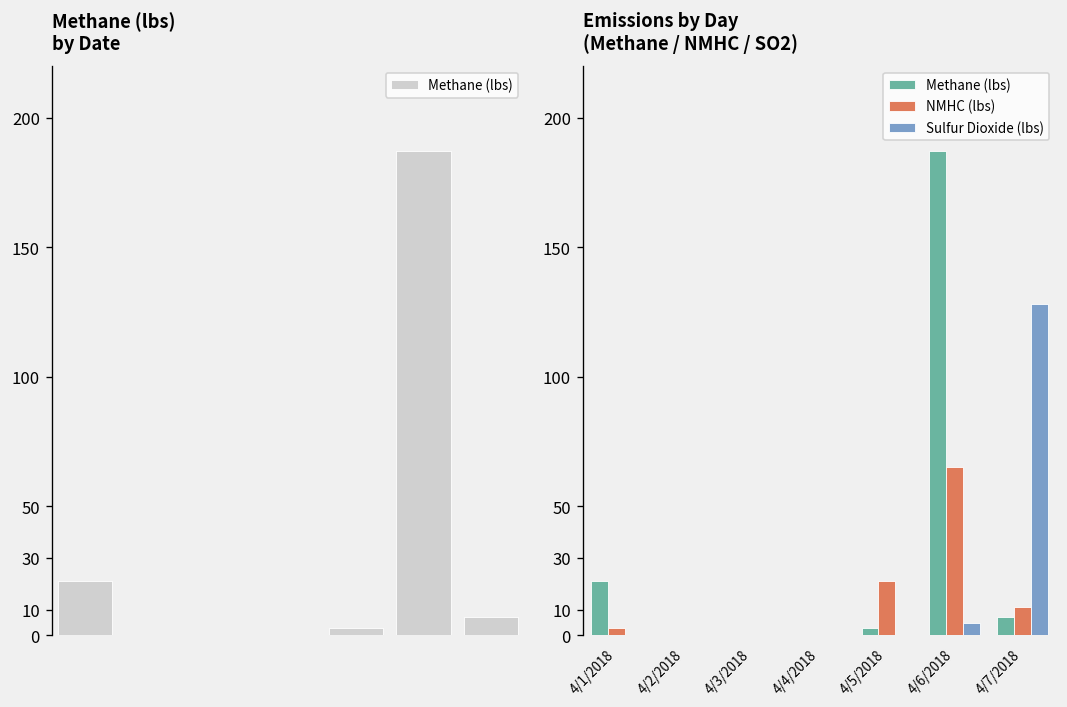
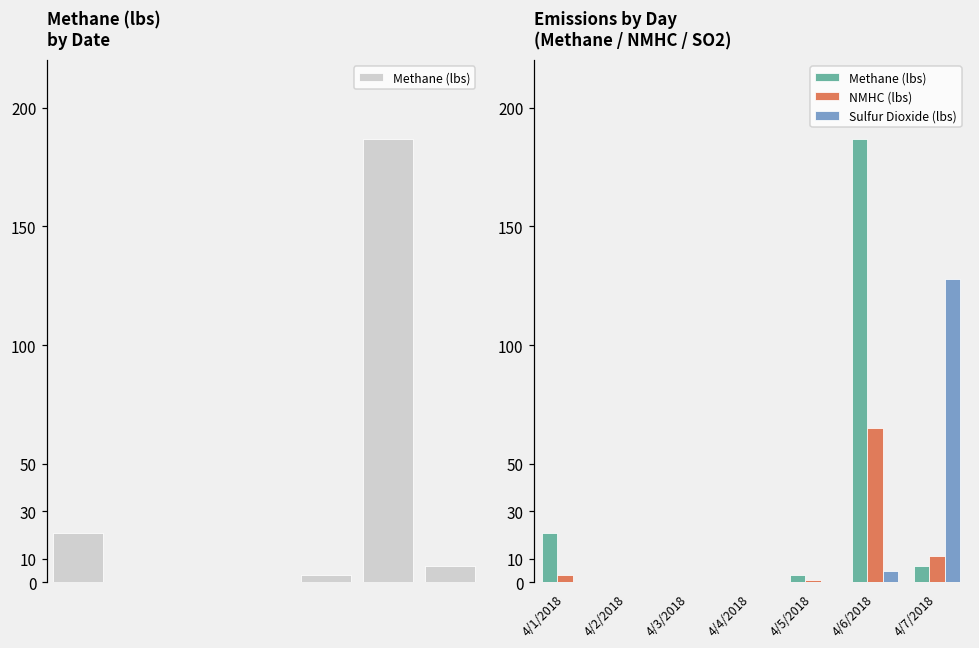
Emissions by Day (Methane / NMHC / SO2), 4/5/2018: 21 -> 1
